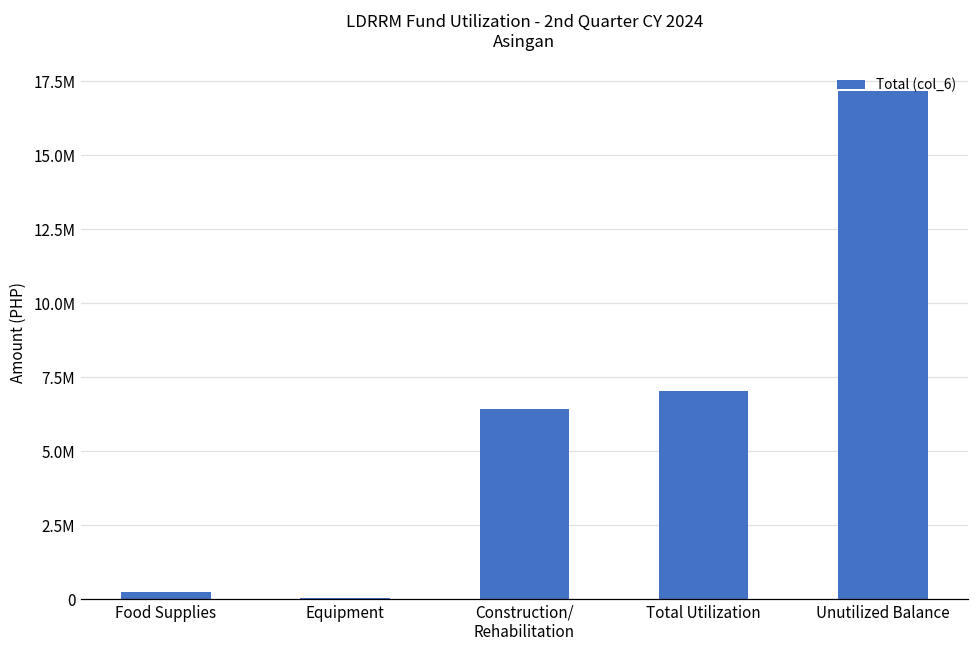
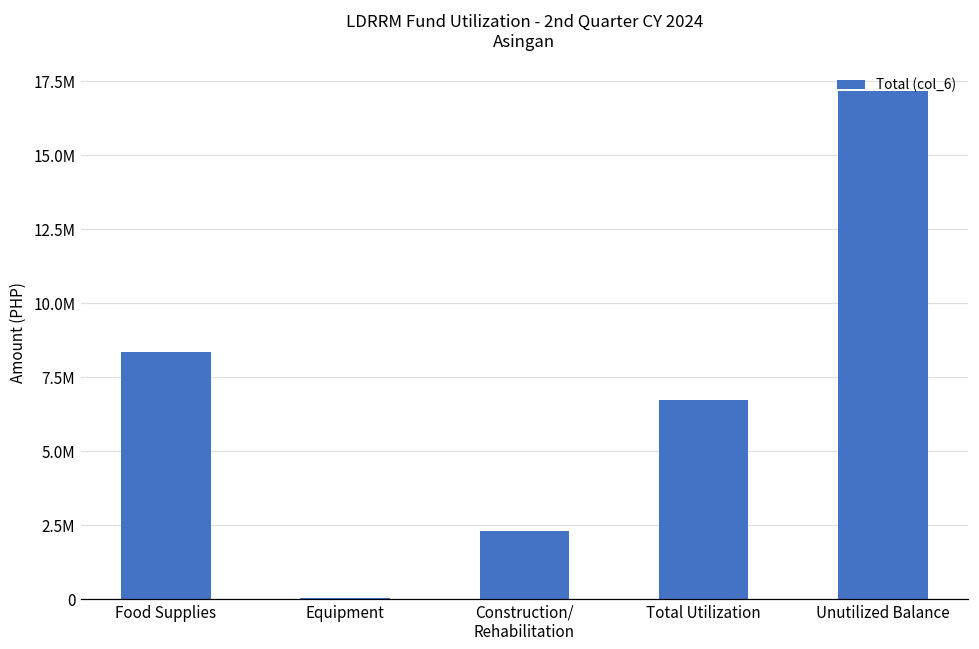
Food Supplies: 200000 -> 8400000
Construction/ Rehabilitation: 6400000 -> 2300000
Total Utilization: 7000000 -> 6700000
